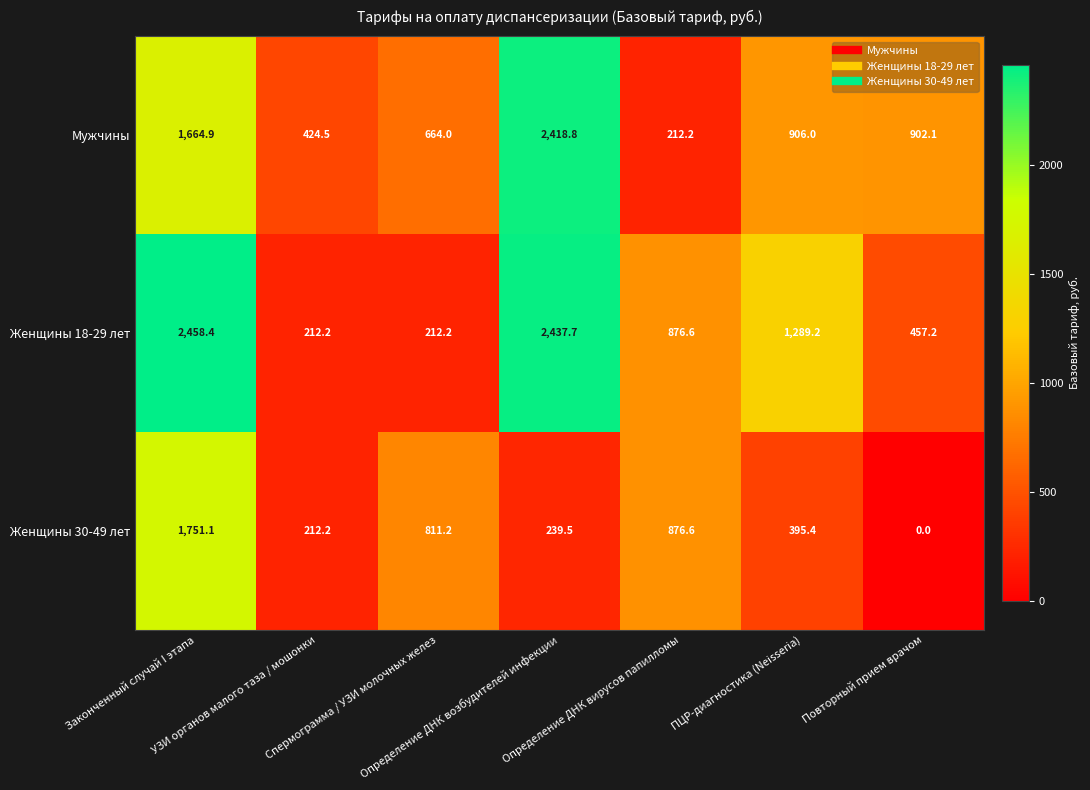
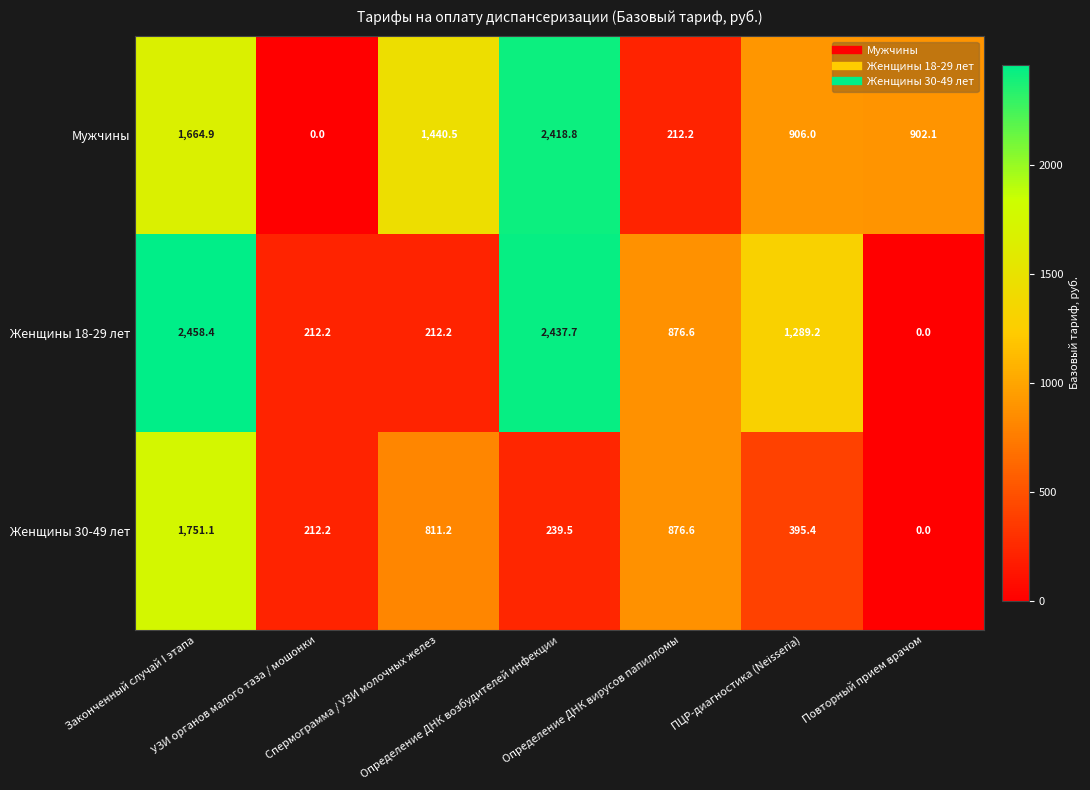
Мужчины, УЗИ органов малого таза / мошонки: 424.5 -> 0.0
Мужчины, Спермограмма / УЗИ молочных желез: 664.0 -> 1,440.5
Женщины 18-29 лет, Повторный прием врачом: 457.2 -> 0.0
